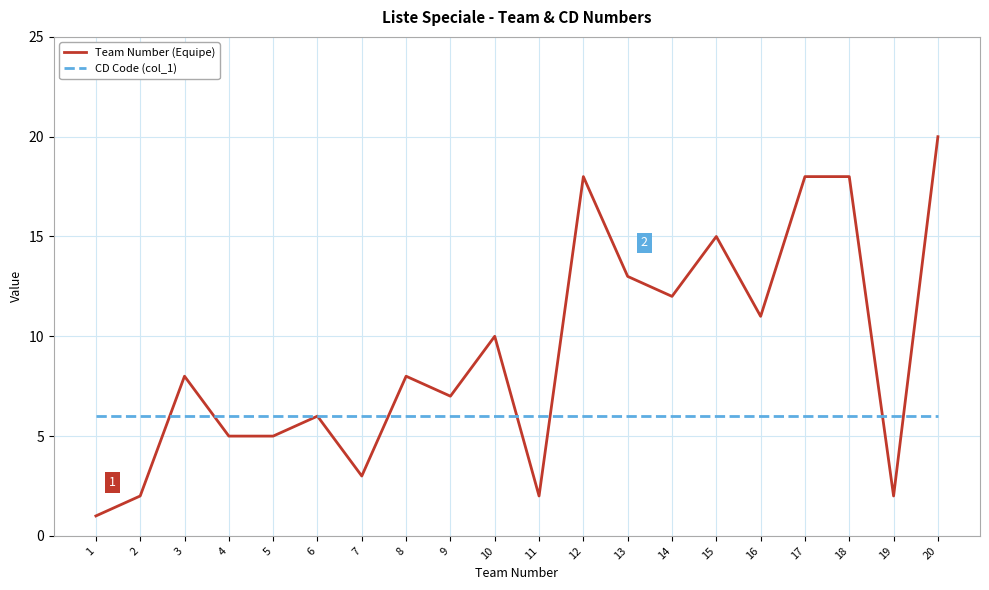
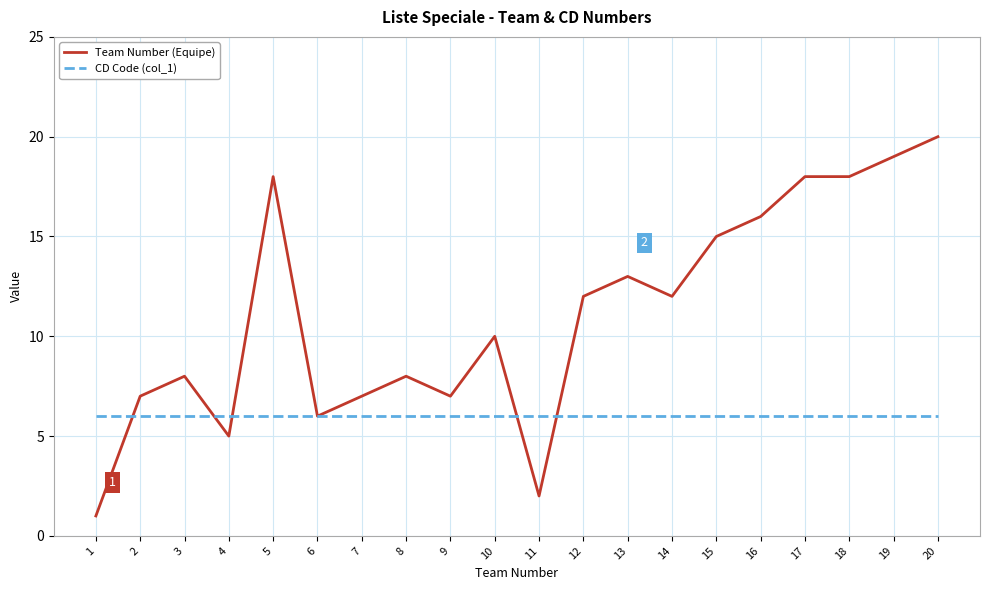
Team Number (Equipe), 2: 2 -> 7
Team Number (Equipe), 5: 5 -> 18
Team Number (Equipe), 7: 3 -> 7
Team Number (Equipe), 12: 18 -> 12
Team Number (Equipe), 16: 11 -> 16
Team Number (Equipe), 19: 2 -> 19
